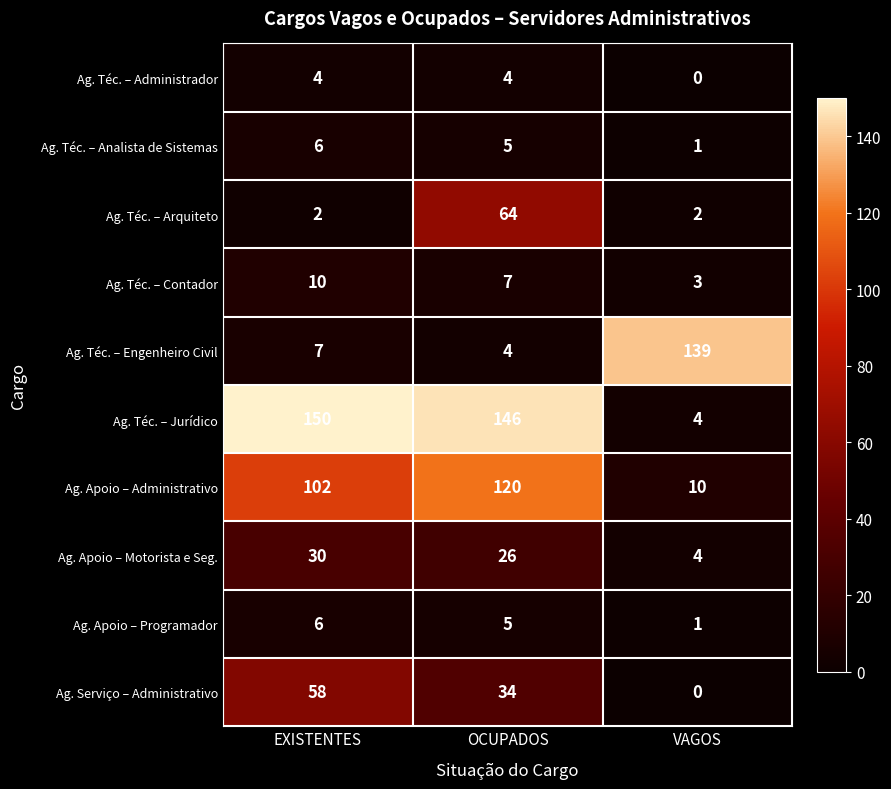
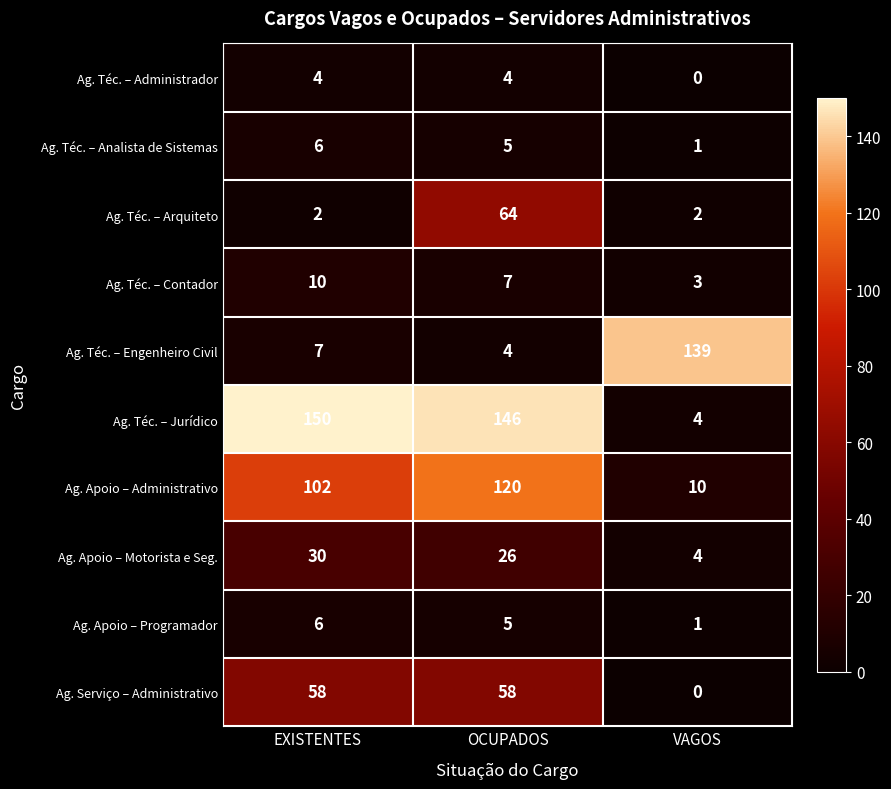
Ag. Serviço – Administrativo, OCUPADOS: 34 -> 58
